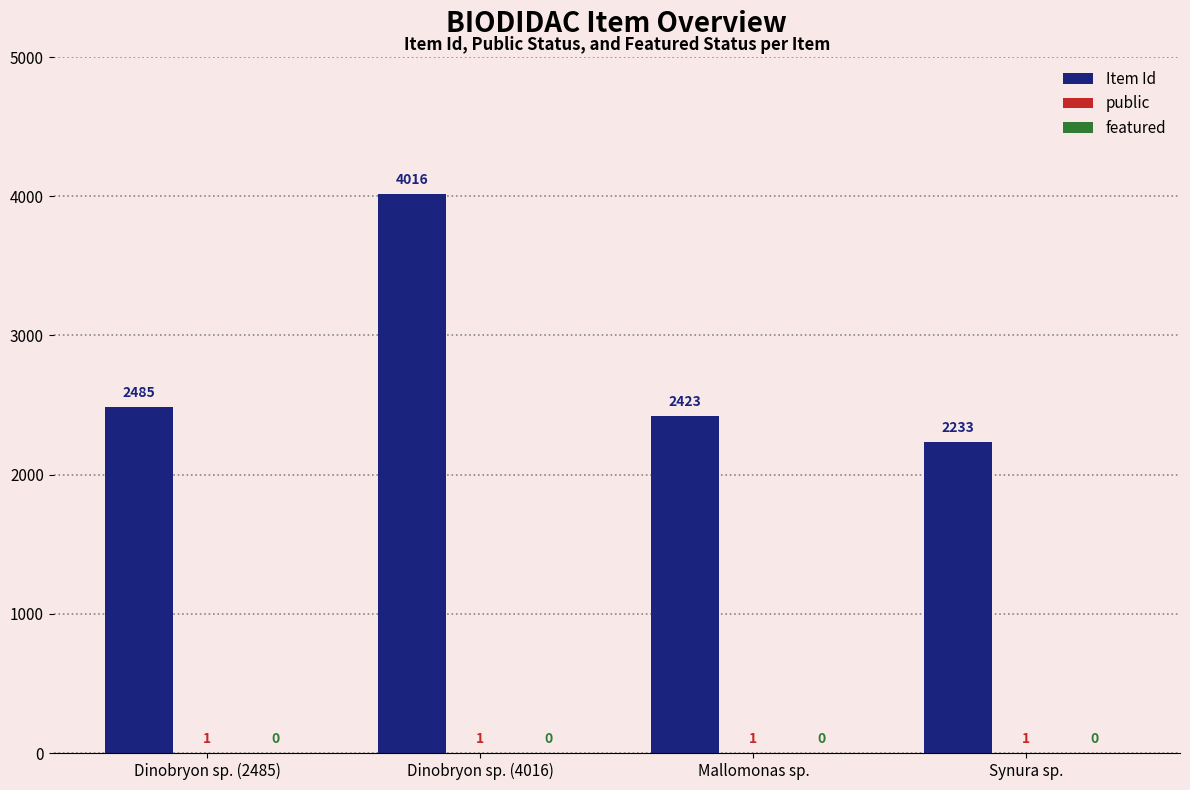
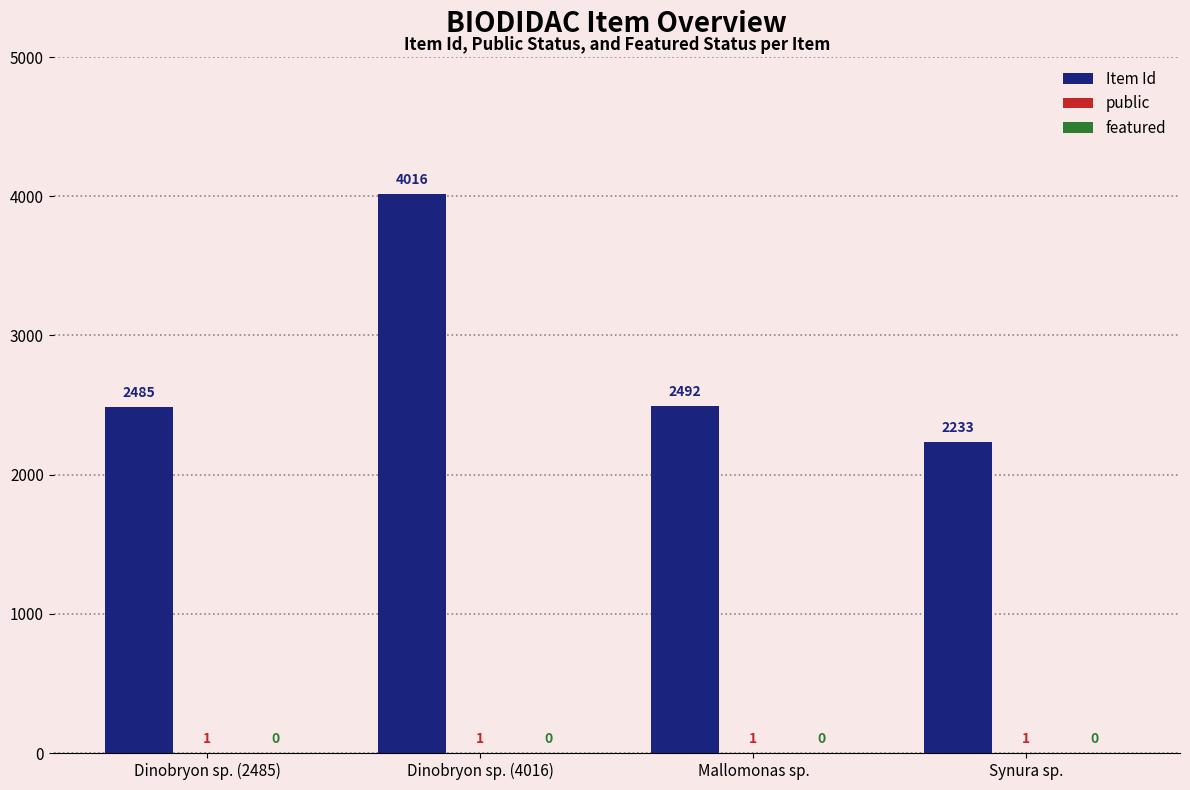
Item Id, Mallomonas sp.: 2423 -> 2492
